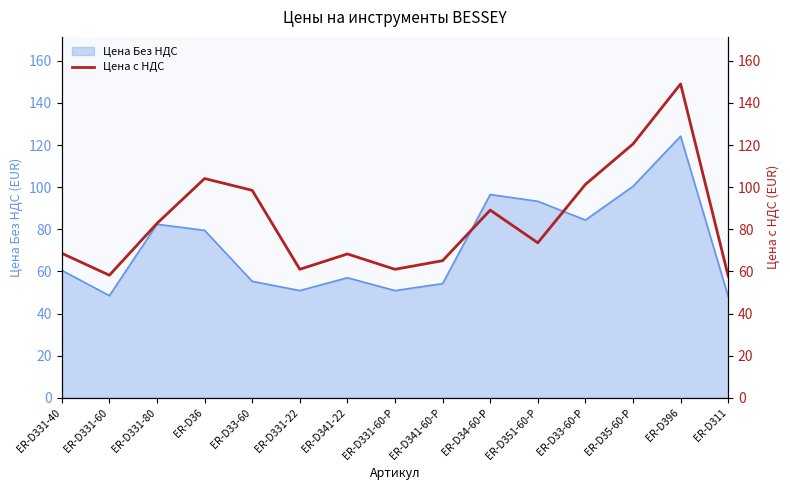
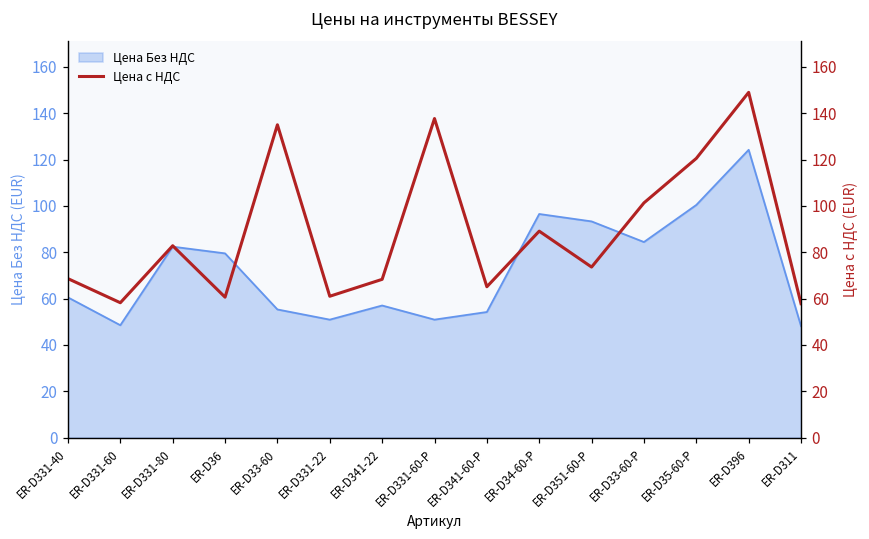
Цена с НДС, ER-D36: 104 -> 61
Цена с НДС, ER-D33-60: 99 -> 135
Цена с НДС, ER-D331-60-P: 61 -> 138
